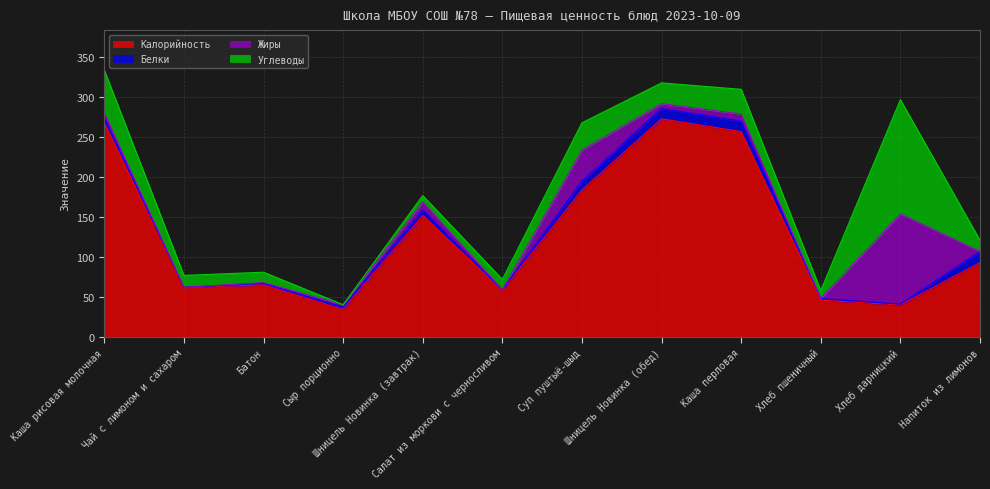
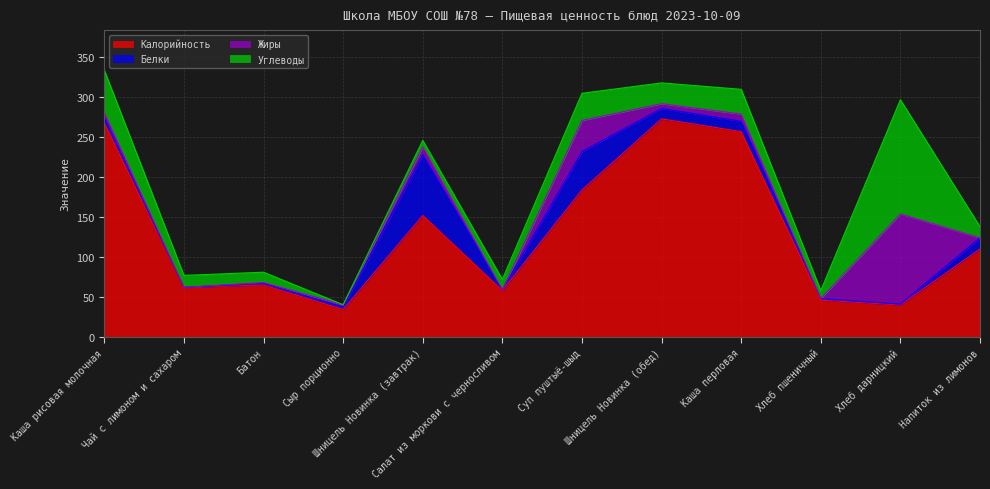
Белки, Шницель Новинка (завтрак): 10 -> 80
Белки, Суп пуштыё-шыд: 10 -> 50
Калорийность, Напиток из лимонов: 90 -> 110
